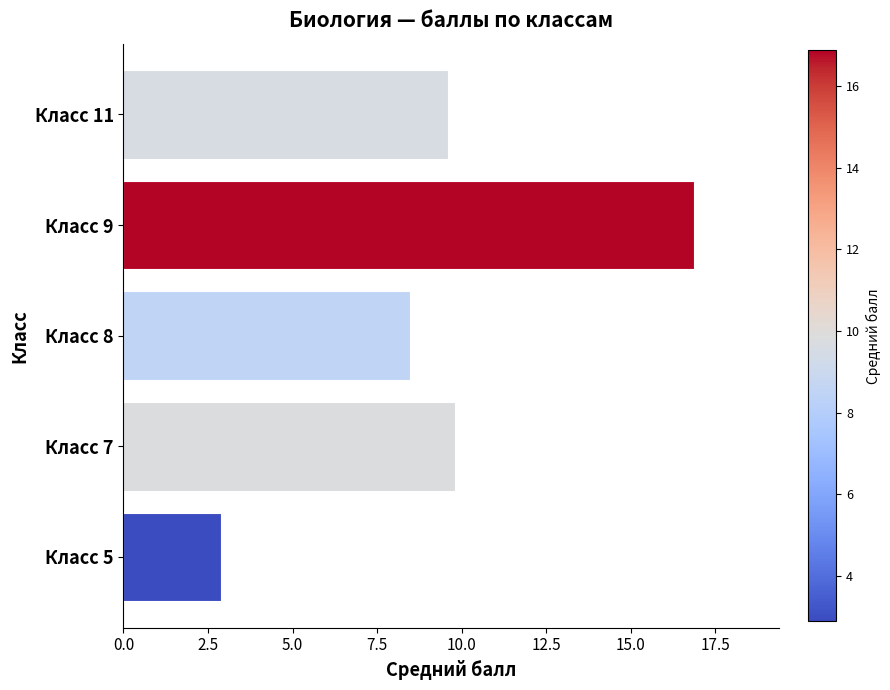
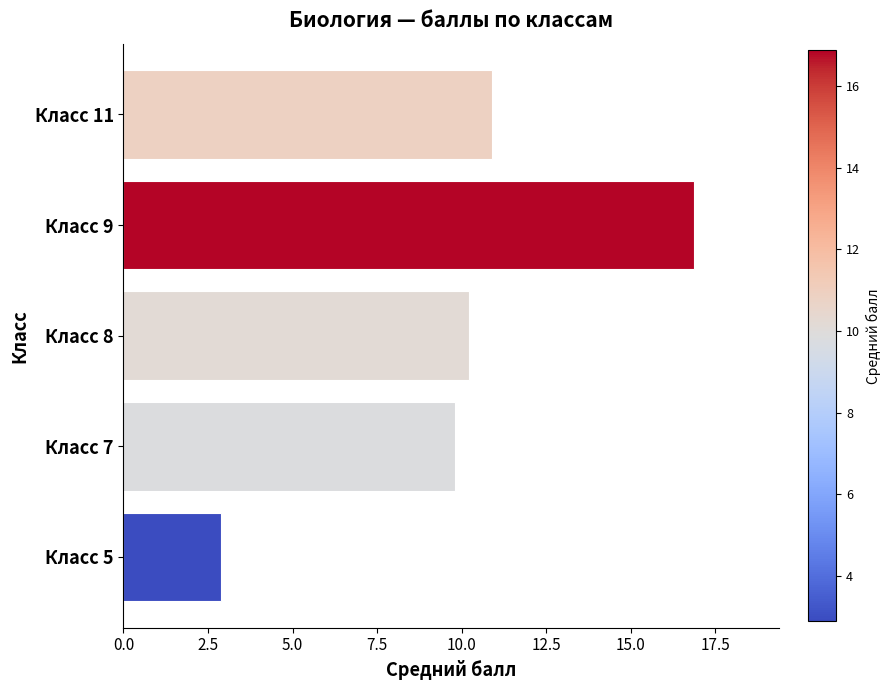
Класс 11: 9.6 -> 10.9
Класс 8: 8.5 -> 10.2
